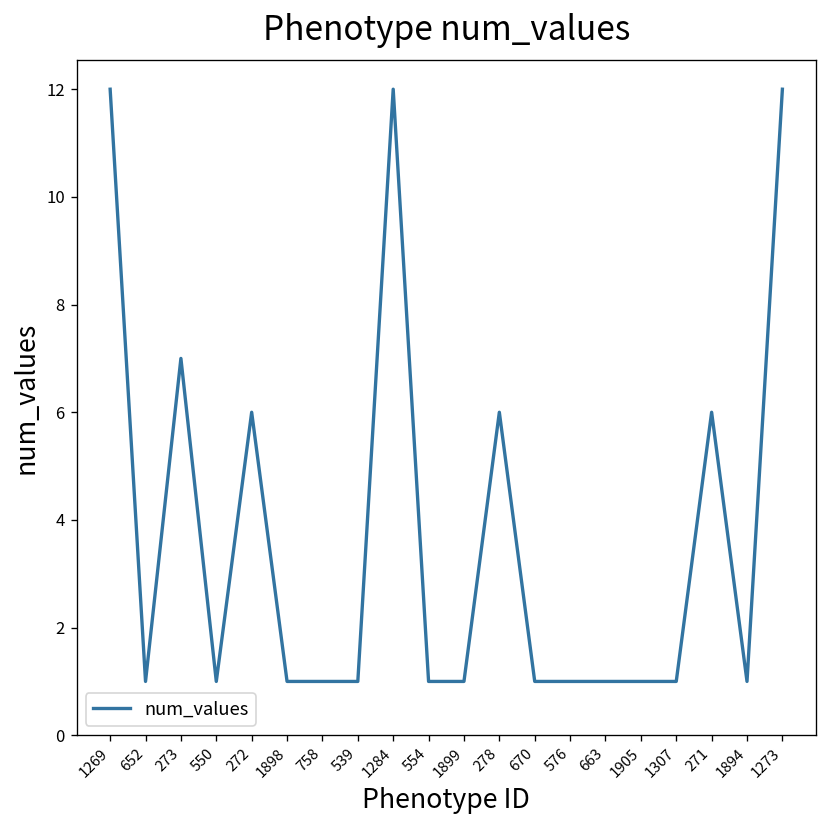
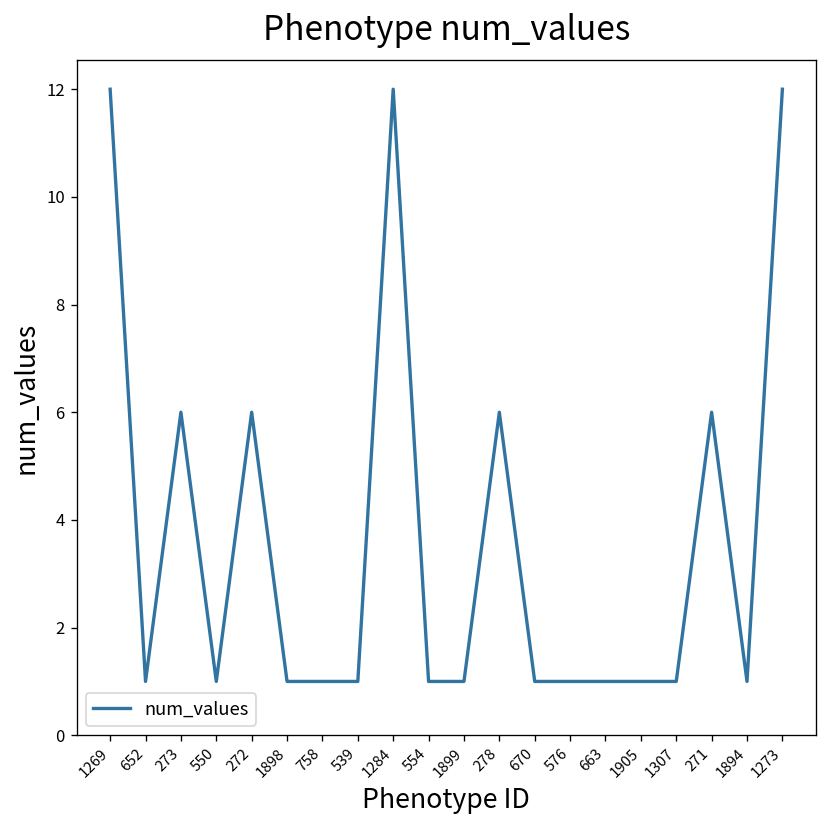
273: 7 -> 6
